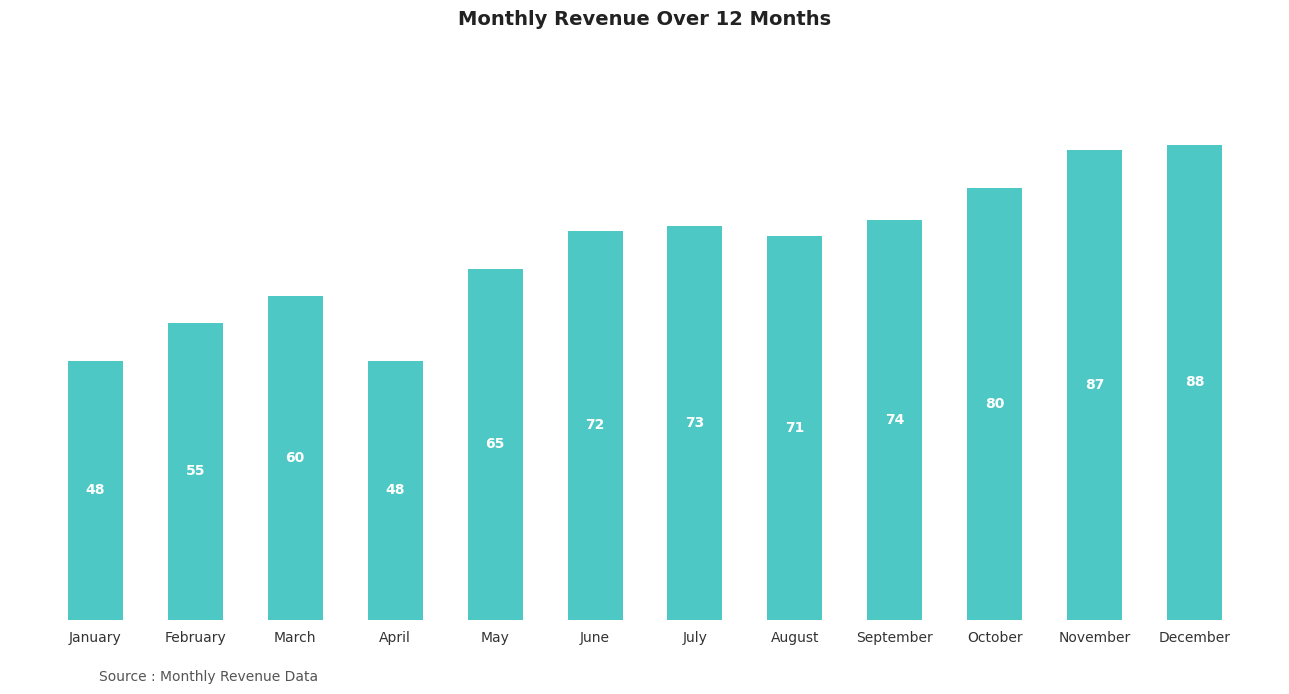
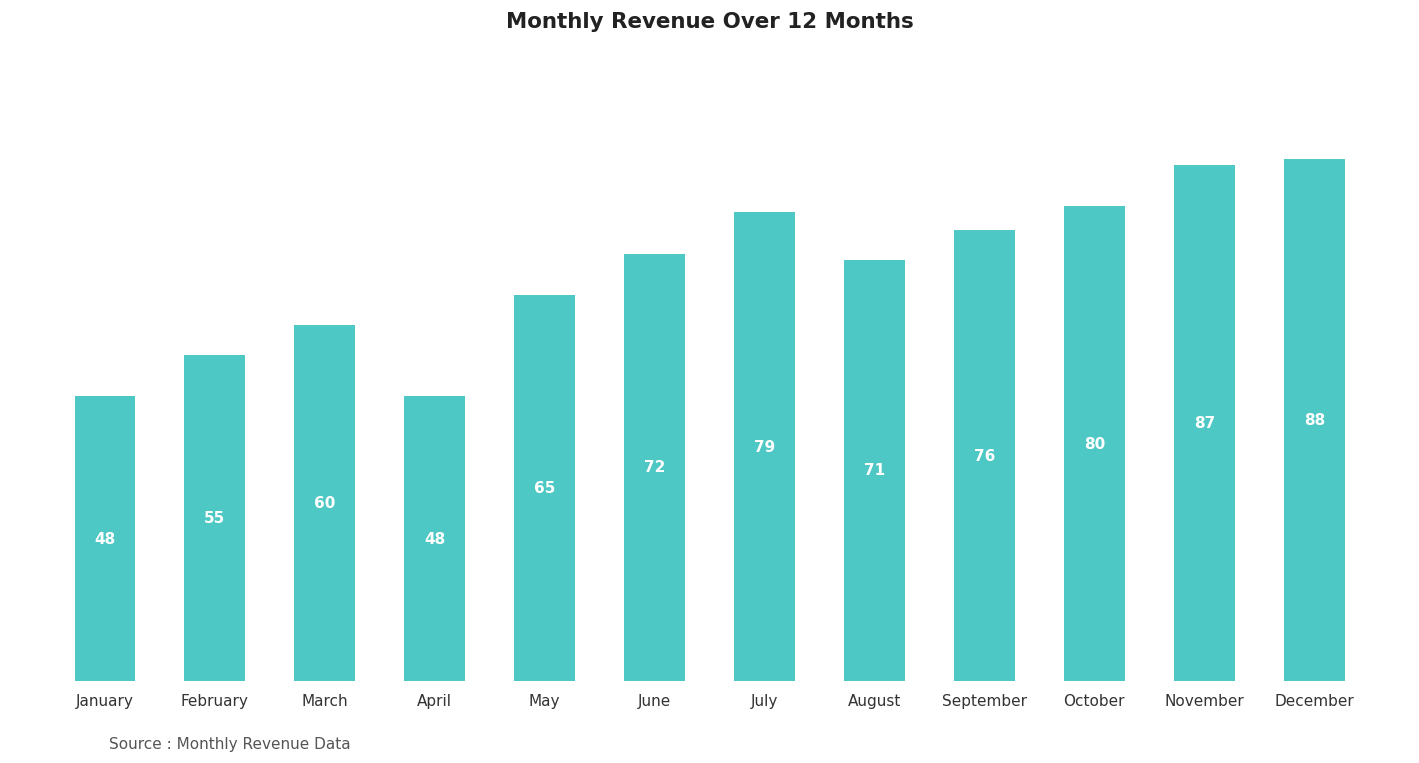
July: 73 -> 79
September: 74 -> 76
